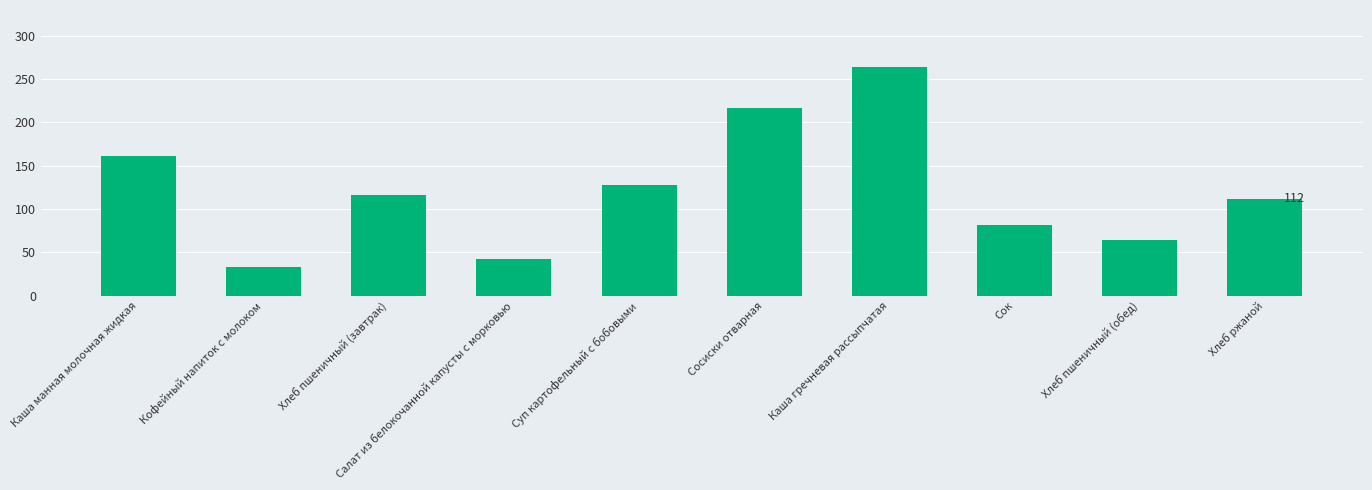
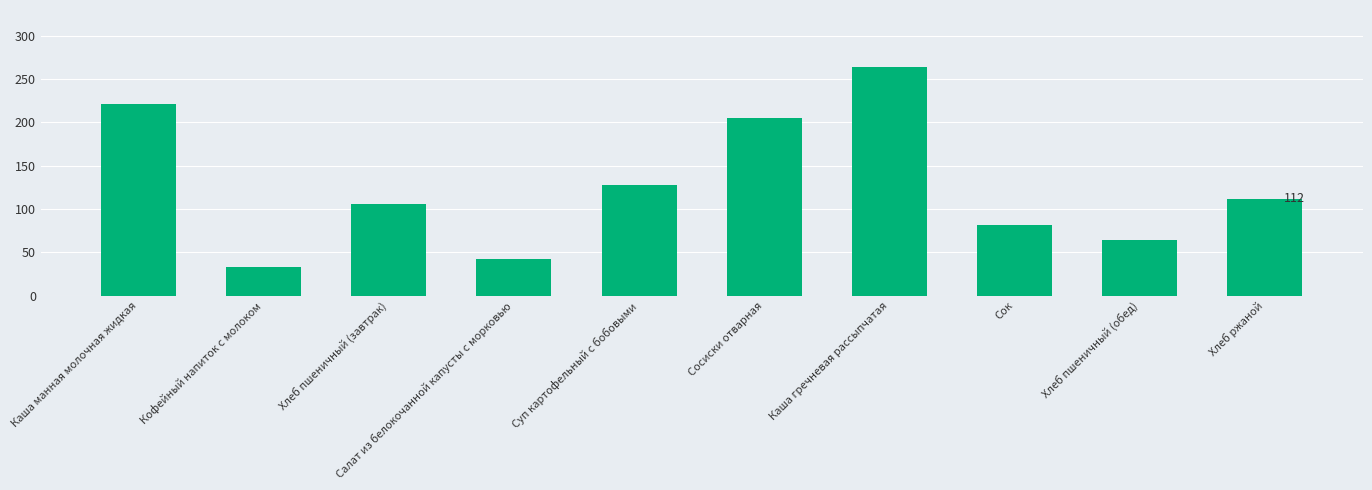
Каша манная молочная жидкая: 160 -> 220
Хлеб пшеничный (завтрак): 120 -> 110
Сосиски отварная: 220 -> 210
